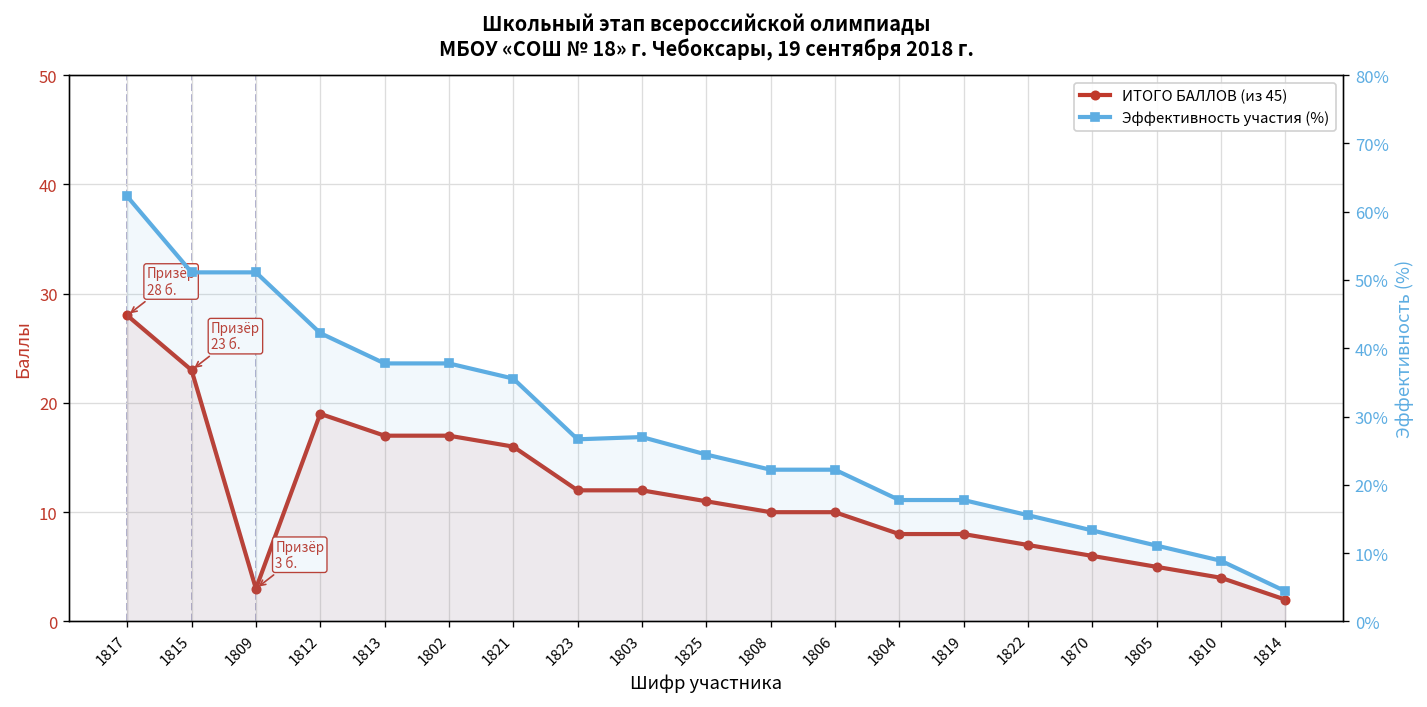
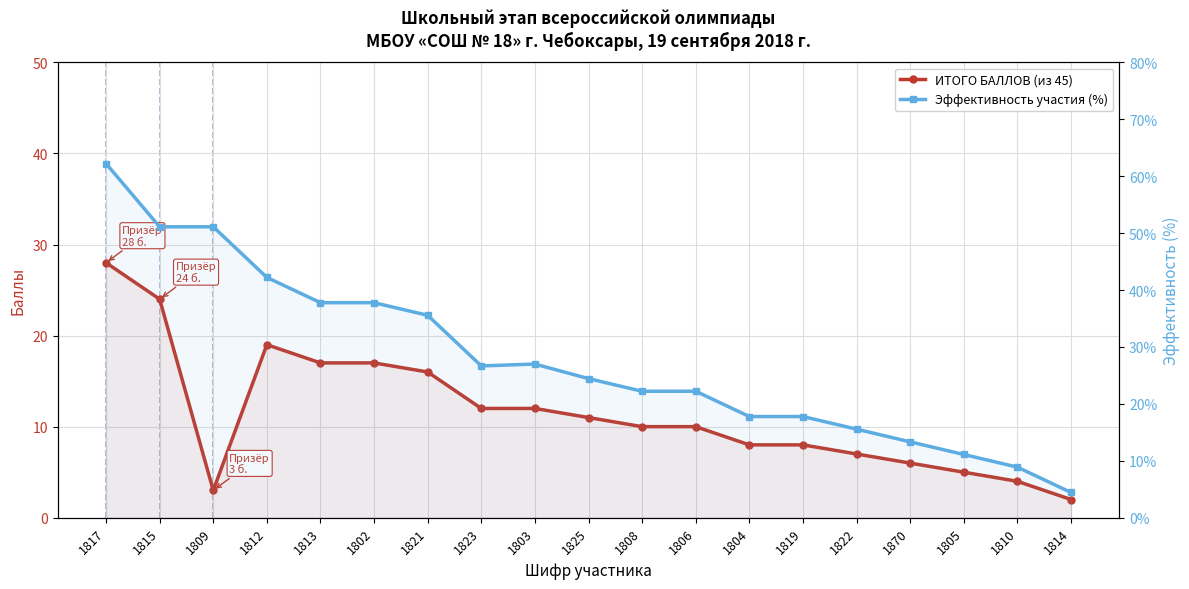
ИТОГО БАЛЛОВ (из 45), 1815: 23 -> 24
